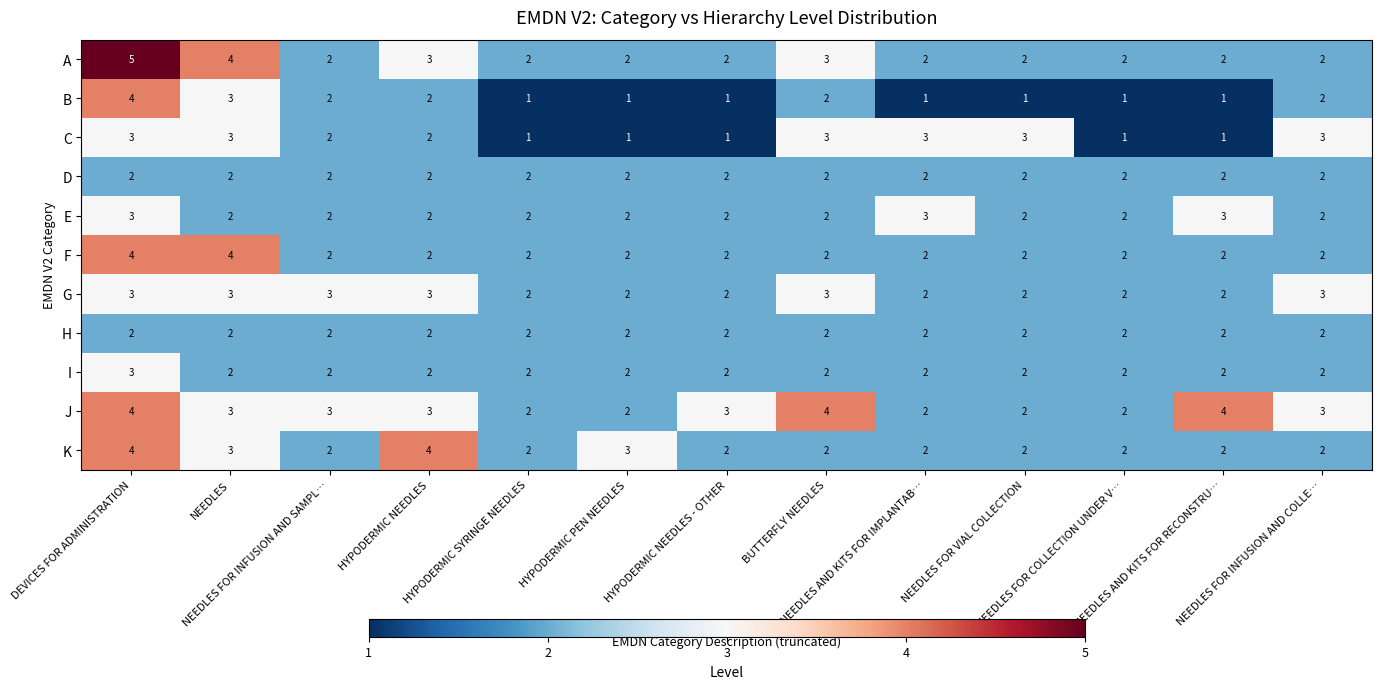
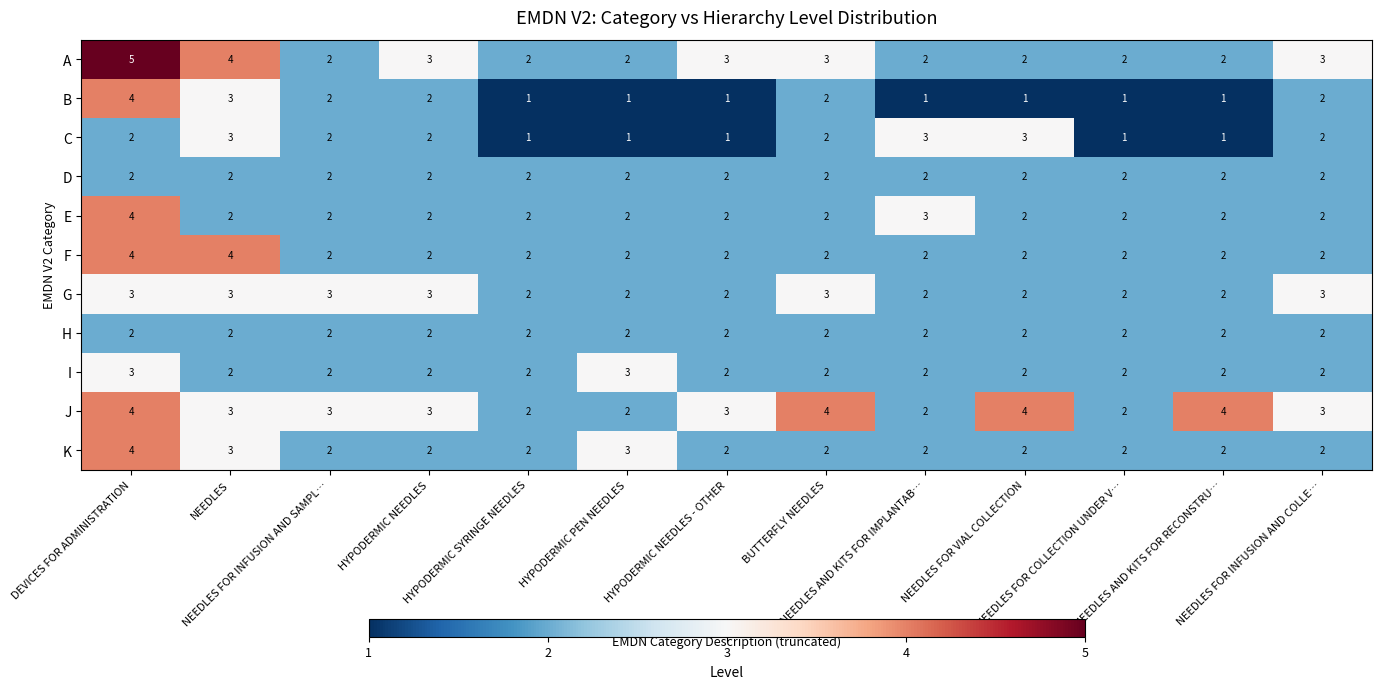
A, HYPODERMIC NEEDLES - OTHER: 2 -> 3
A, NEEDLES FOR INFUSION AND COLLE…: 2 -> 3
C, DEVICES FOR ADMINISTRATION: 3 -> 2
C, BUTTERFLY NEEDLES: 3 -> 2
C, NEEDLES FOR INFUSION AND COLLE…: 3 -> 2
E, DEVICES FOR ADMINISTRATION: 3 -> 4
E, NEEDLES AND KITS FOR RECONSTRU…: 3 -> 2
I, HYPODERMIC PEN NEEDLES: 2 -> 3
J, NEEDLES FOR VIAL COLLECTION: 2 -> 4
K, HYPODERMIC NEEDLES: 4 -> 2
